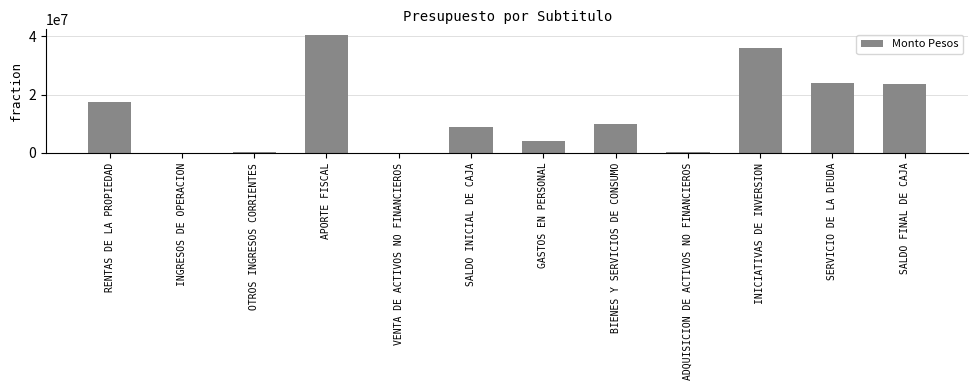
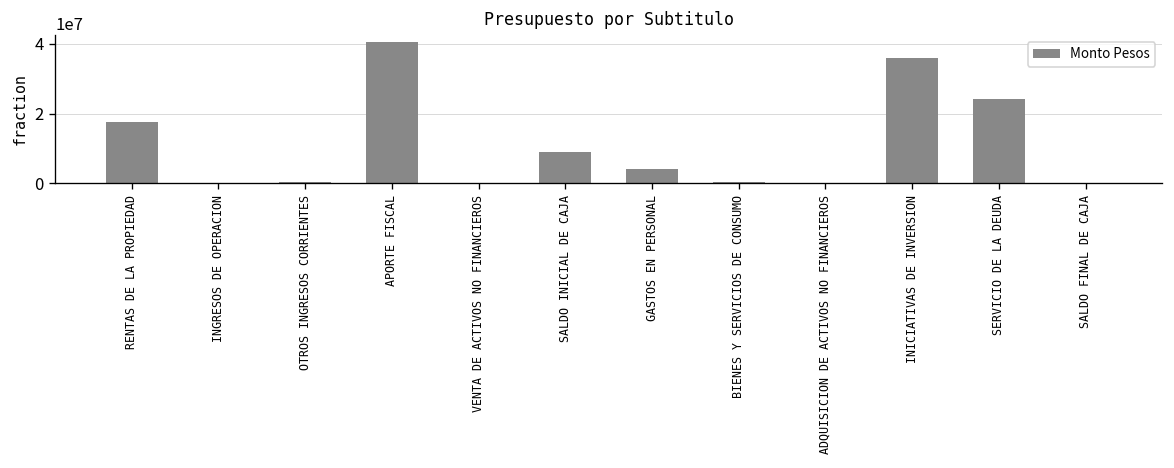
BIENES Y SERVICIOS DE CONSUMO: 10000000 -> 0
SALDO FINAL DE CAJA: 24000000 -> 0
